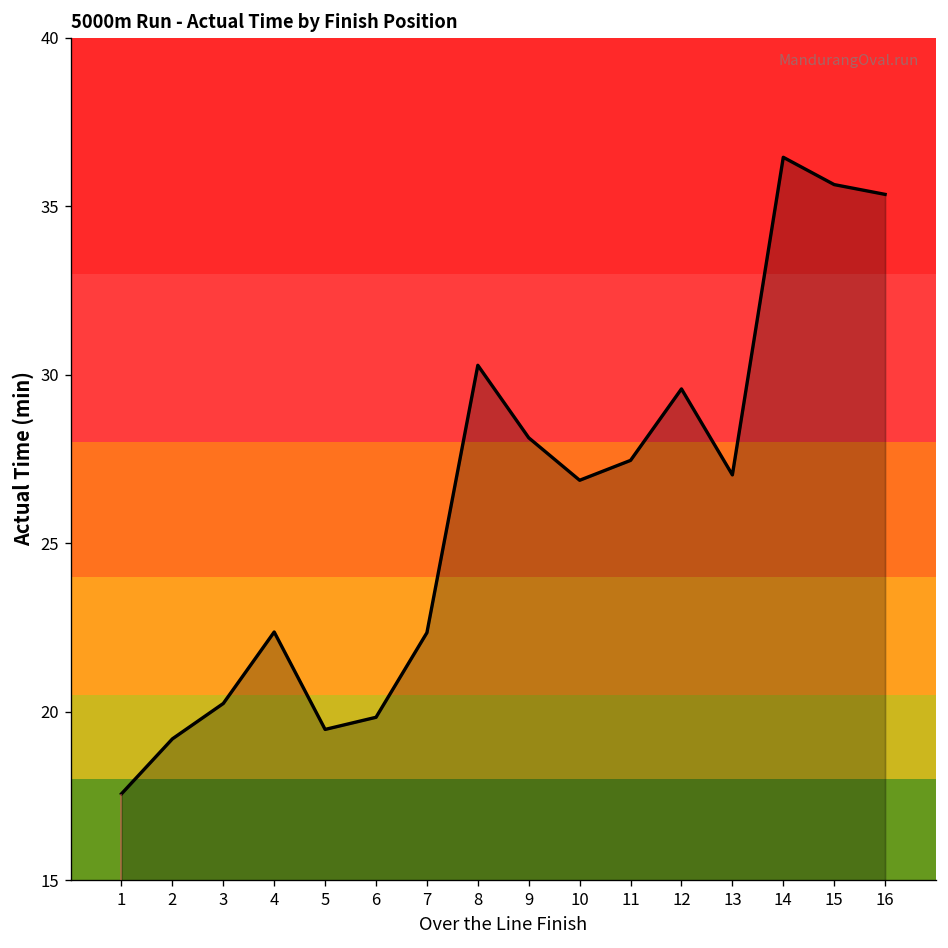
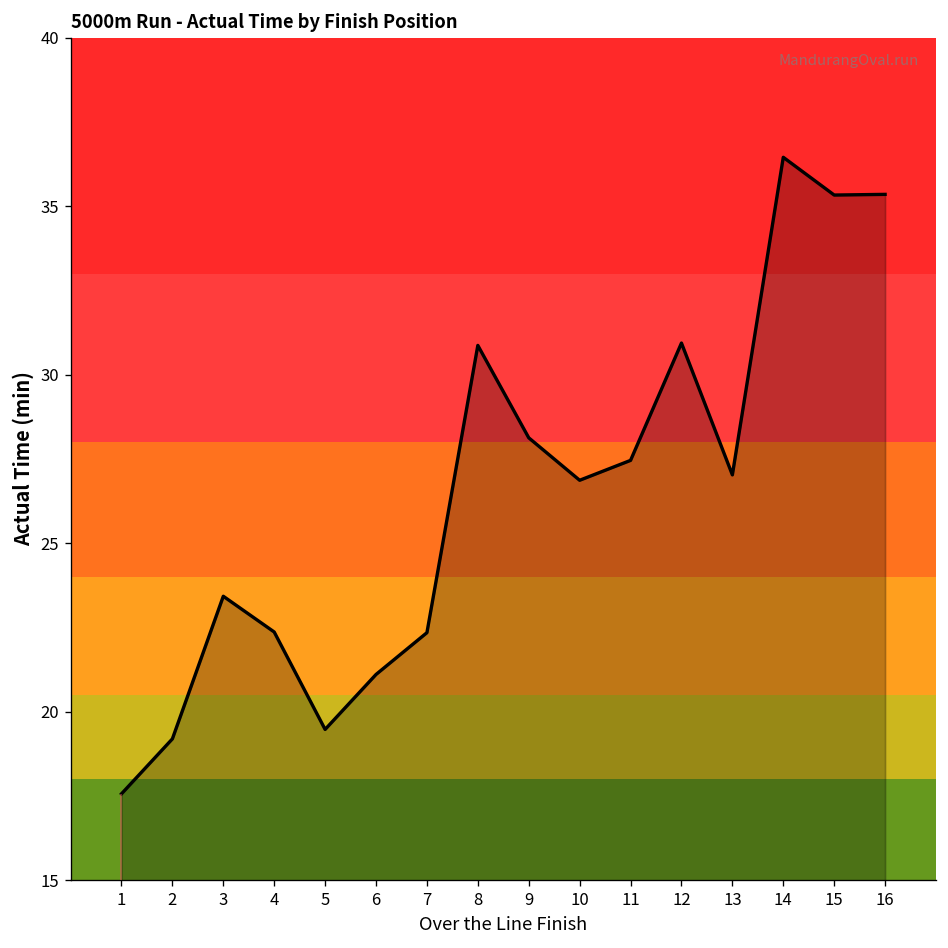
3: 20.3 -> 23.4
6: 19.8 -> 21.1
8: 30.3 -> 30.9
12: 29.6 -> 30.9
15: 35.6 -> 35.3
